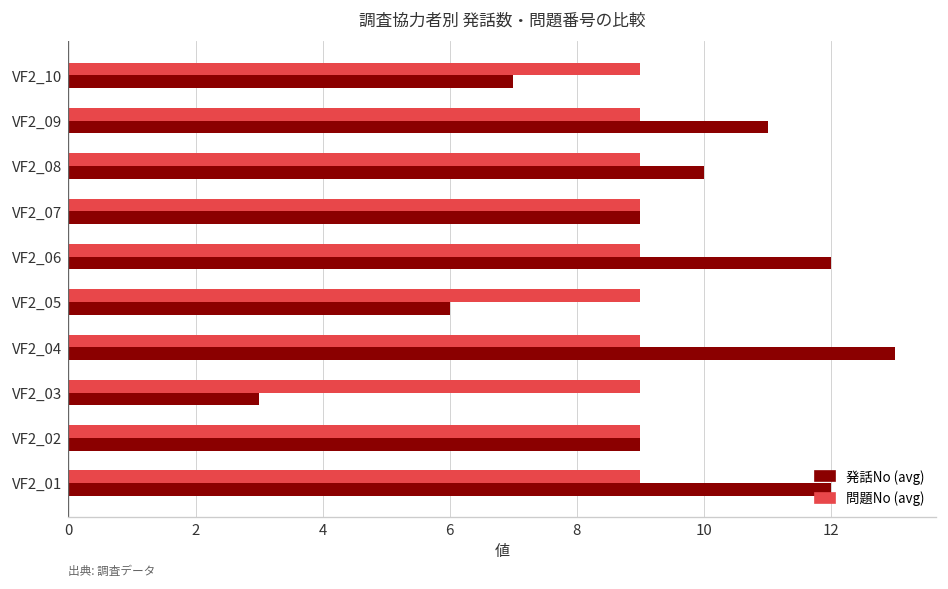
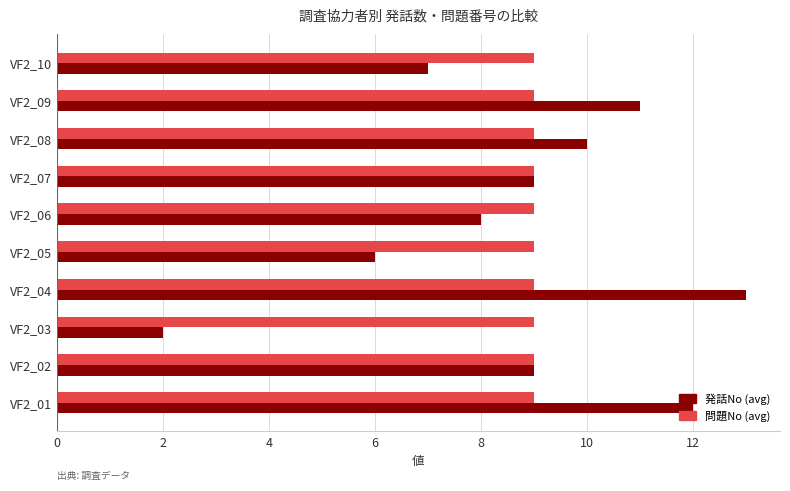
発話No (avg), VF2_06: 12 -> 8
発話No (avg), VF2_03: 3 -> 2
